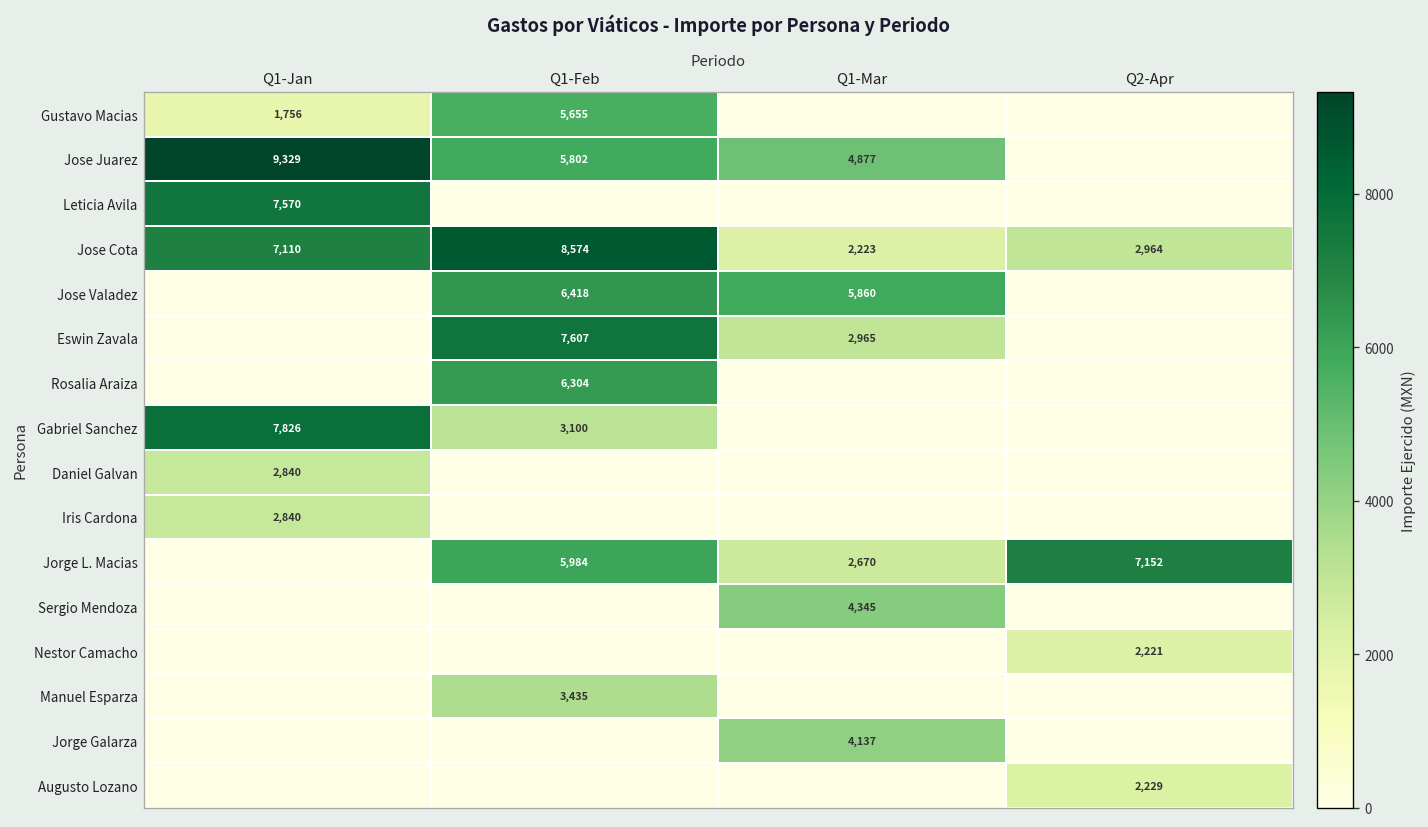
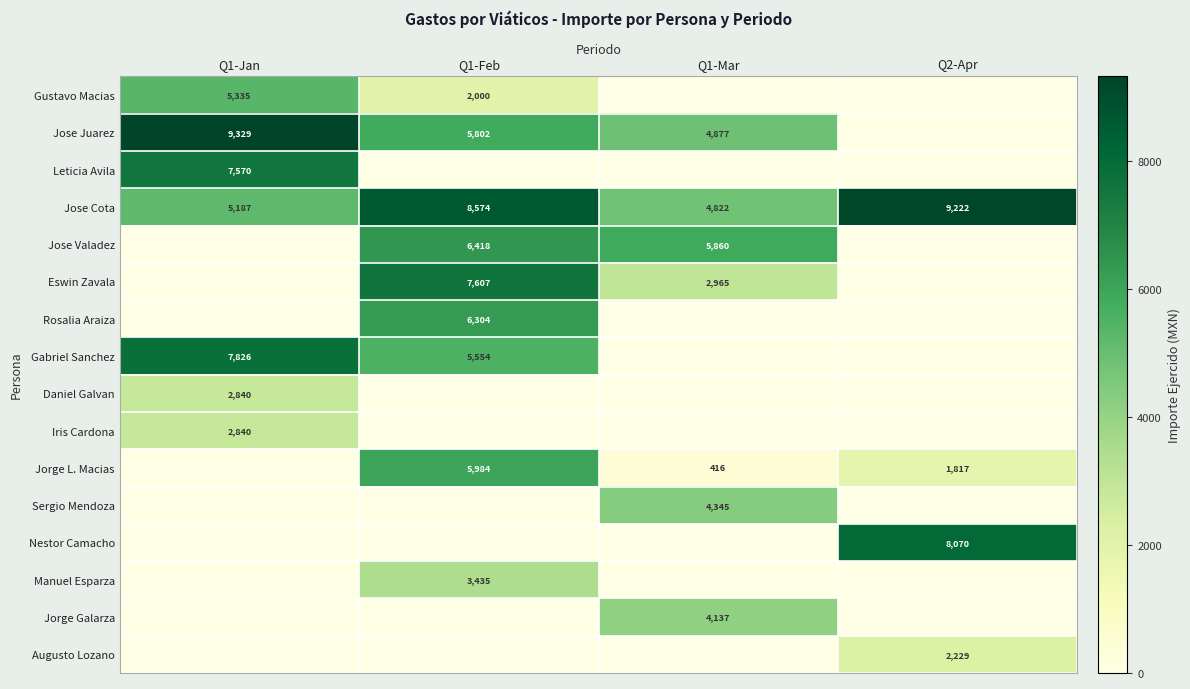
Gustavo Macias, Q1-Jan: 1,756 -> 5,335
Gustavo Macias, Q1-Feb: 5,655 -> 2,000
Jose Cota, Q1-Jan: 7,110 -> 5,187
Jose Cota, Q1-Mar: 2,223 -> 4,822
Jose Cota, Q2-Apr: 2,964 -> 9,222
Gabriel Sanchez, Q1-Feb: 3,100 -> 5,554
Jorge L. Macias, Q1-Mar: 2,670 -> 416
Jorge L. Macias, Q2-Apr: 7,152 -> 1,817
Nestor Camacho, Q2-Apr: 2,221 -> 8,070
